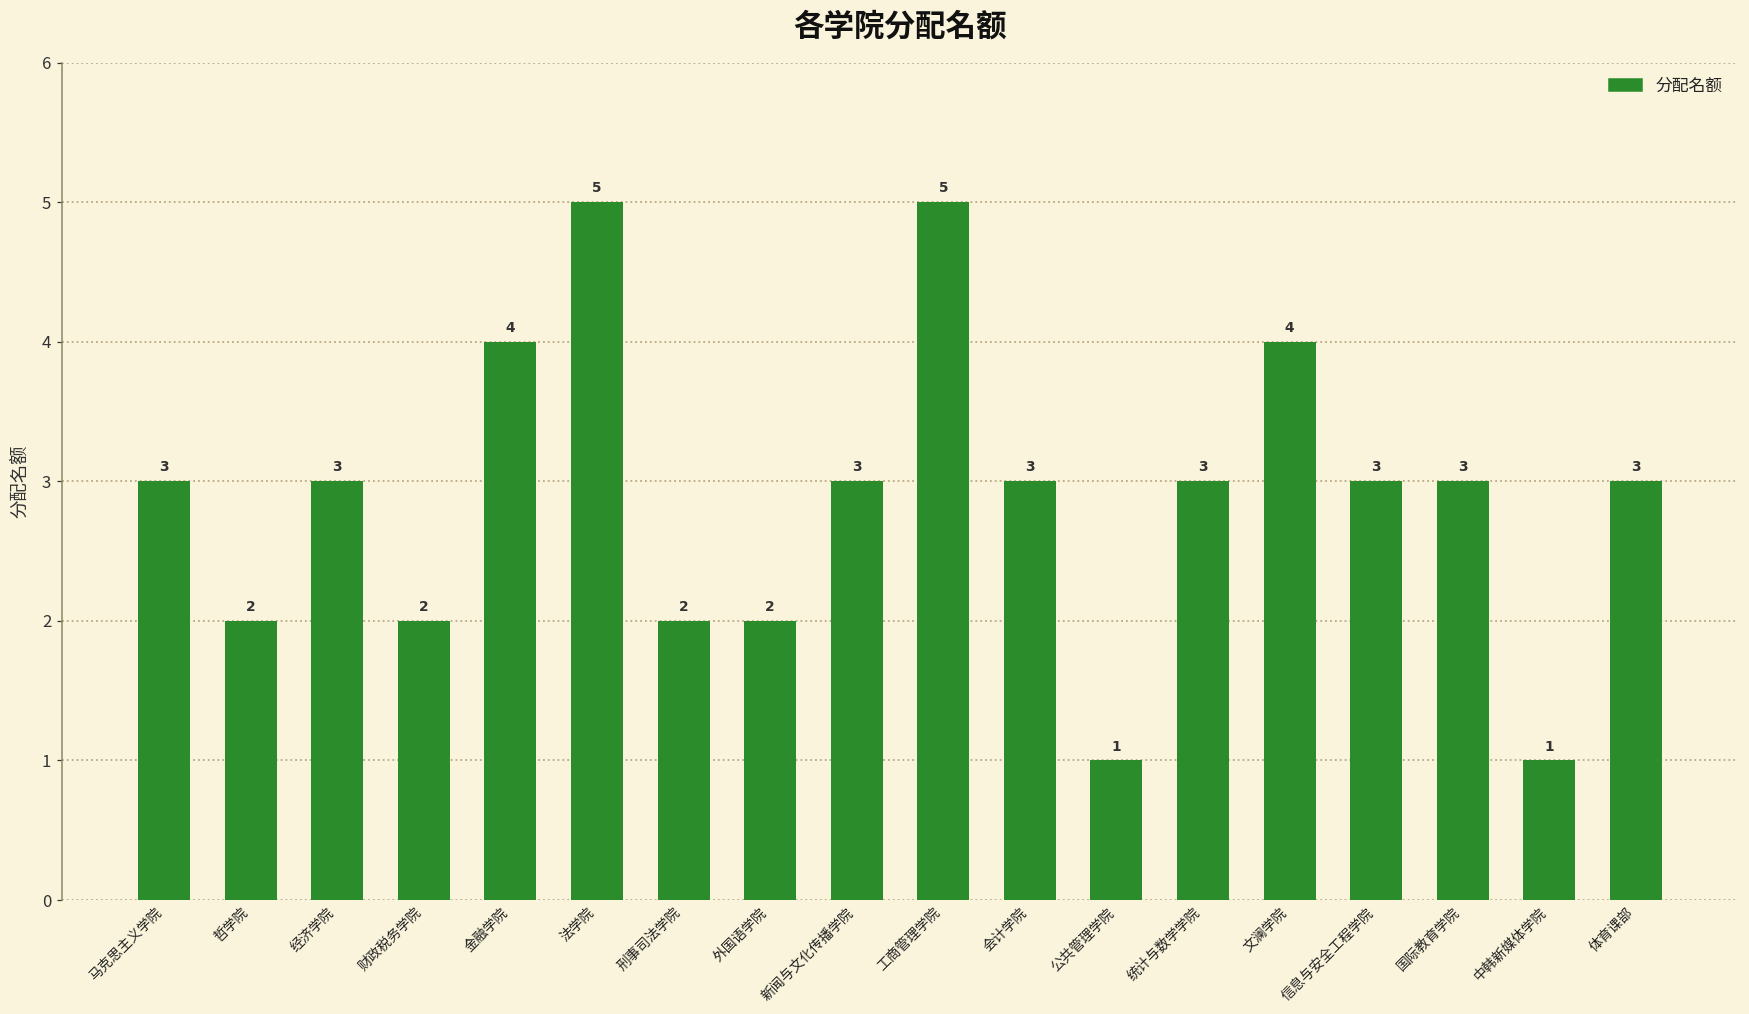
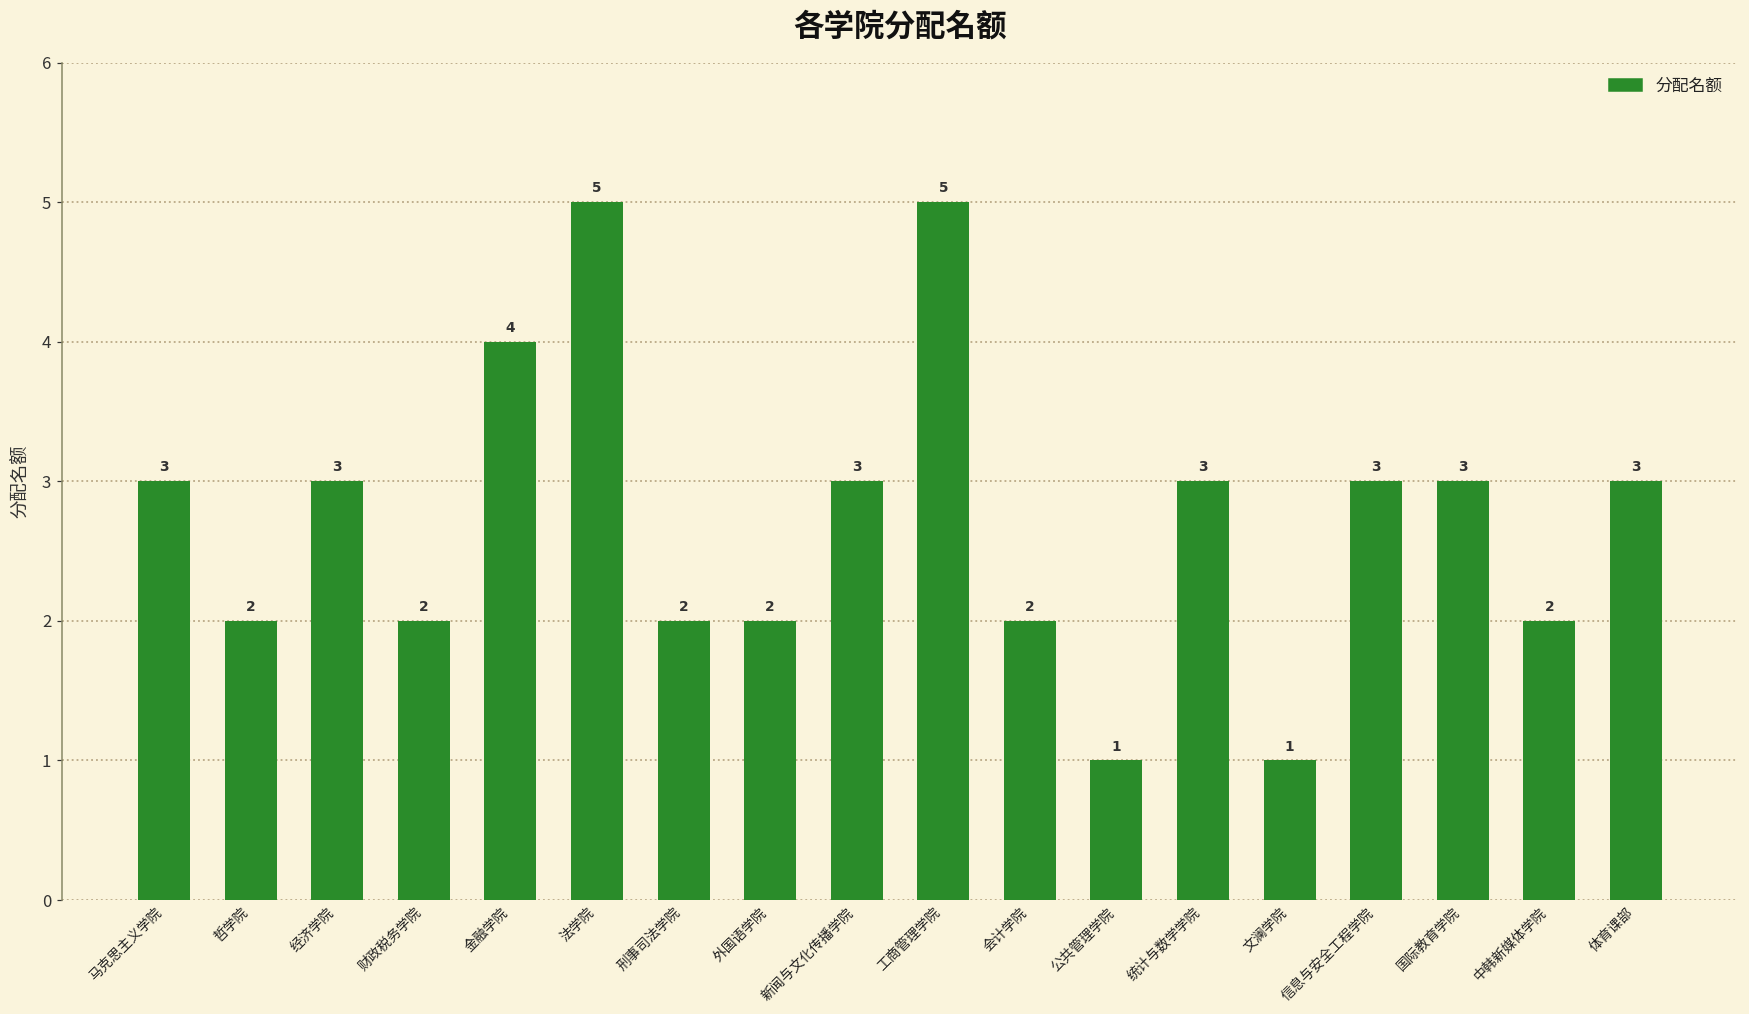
会计学院: 3 -> 2
文澜学院: 4 -> 1
中韩新媒体学院: 1 -> 2
